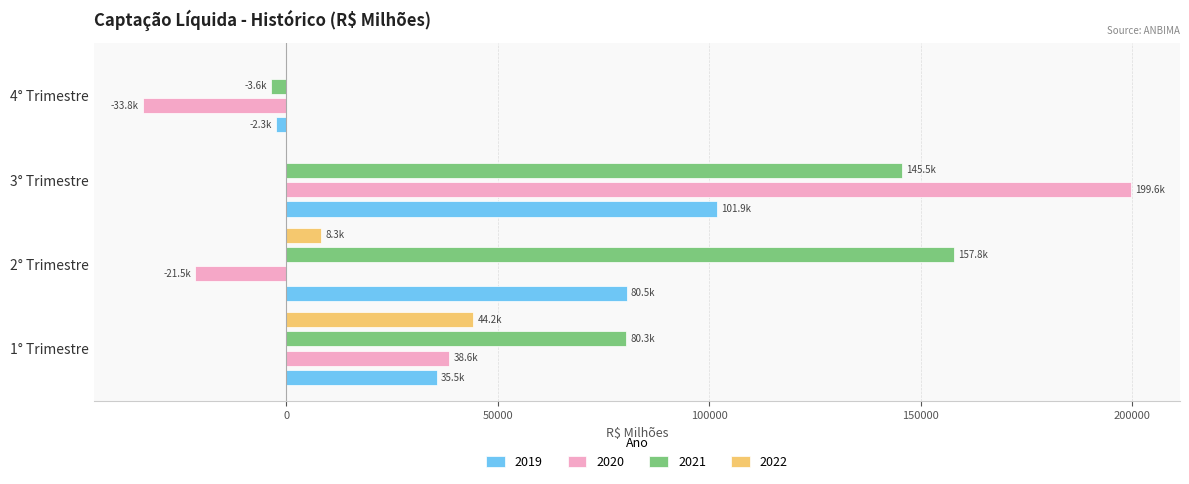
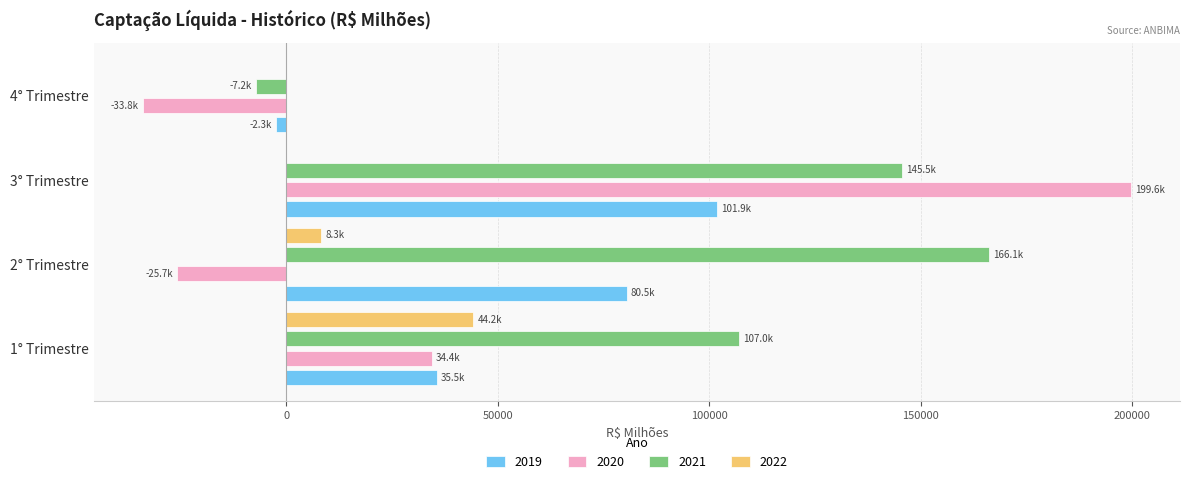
2021, 4° Trimestre: -3.6k -> -7.2k
2021, 2° Trimestre: 157.8k -> 166.1k
2020, 2° Trimestre: -21.5k -> -25.7k
2021, 1° Trimestre: 80.3k -> 107.0k
2020, 1° Trimestre: 38.6k -> 34.4k
